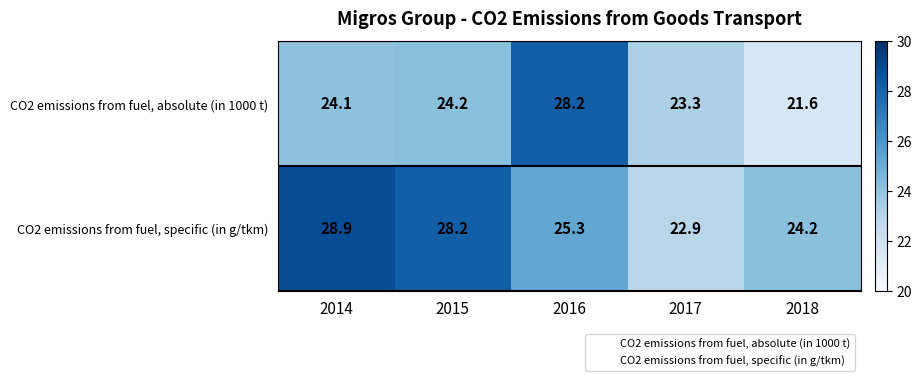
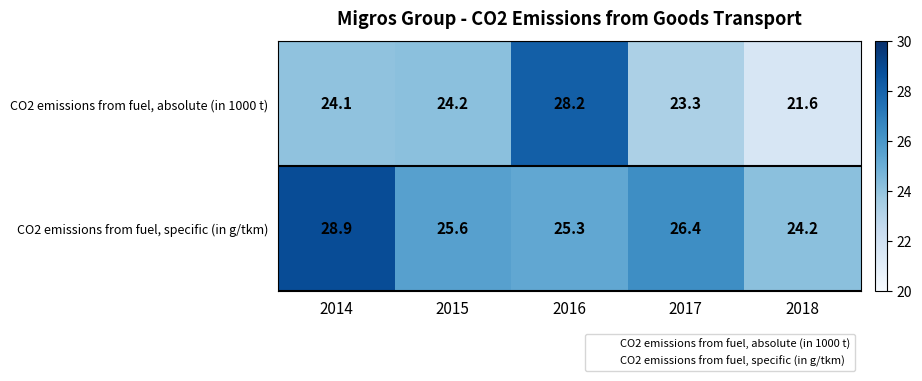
CO2 emissions from fuel, specific (in g/tkm), 2015: 28.2 -> 25.6
CO2 emissions from fuel, specific (in g/tkm), 2017: 22.9 -> 26.4
